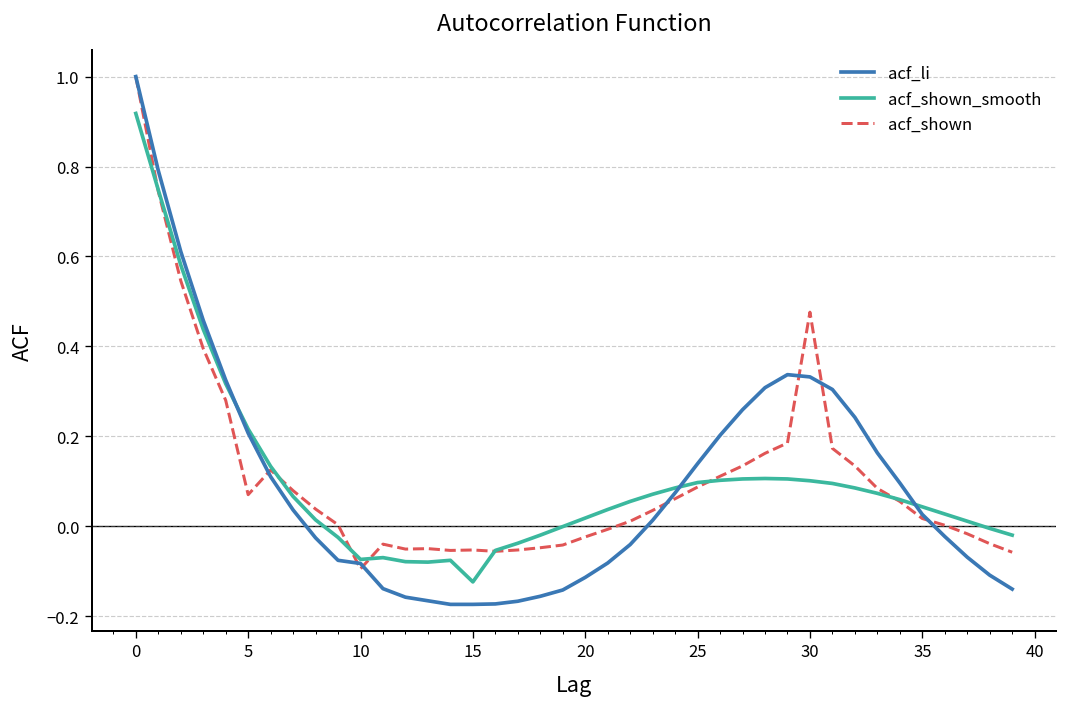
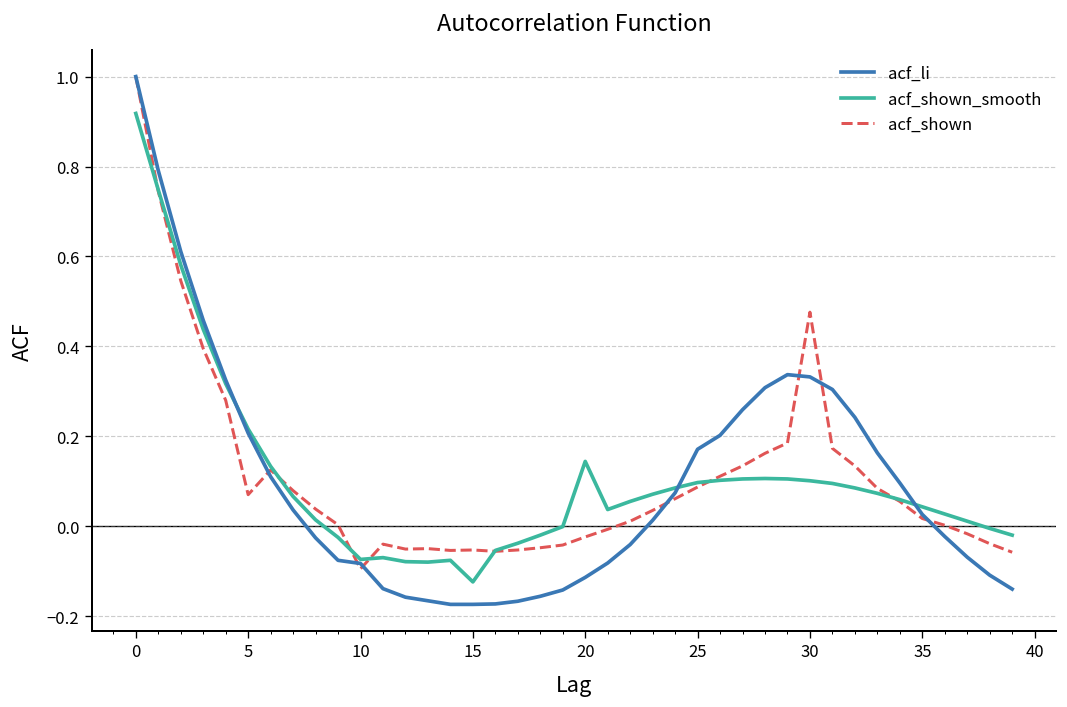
acf_shown_smooth, 20: 0.02 -> 0.14
acf_li, 25: 0.14 -> 0.17
